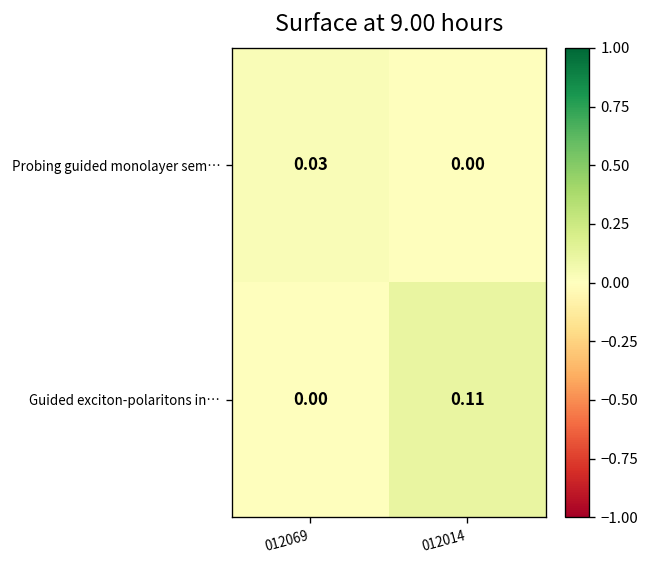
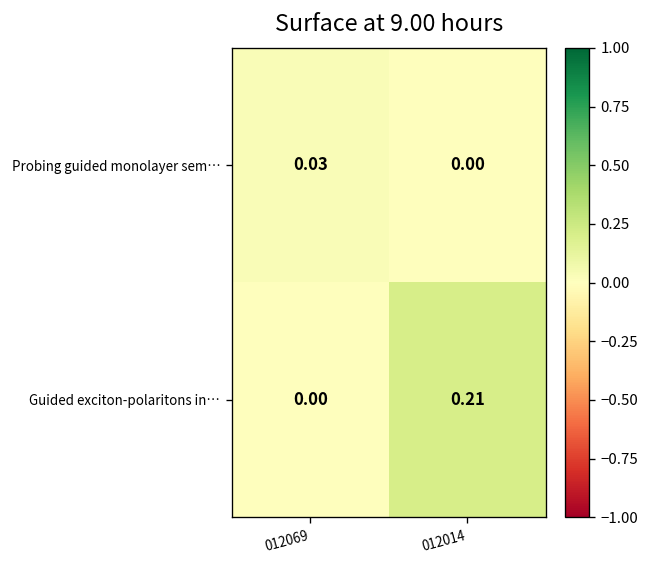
Guided exciton-polaritons in…, 012014: 0.11 -> 0.21
